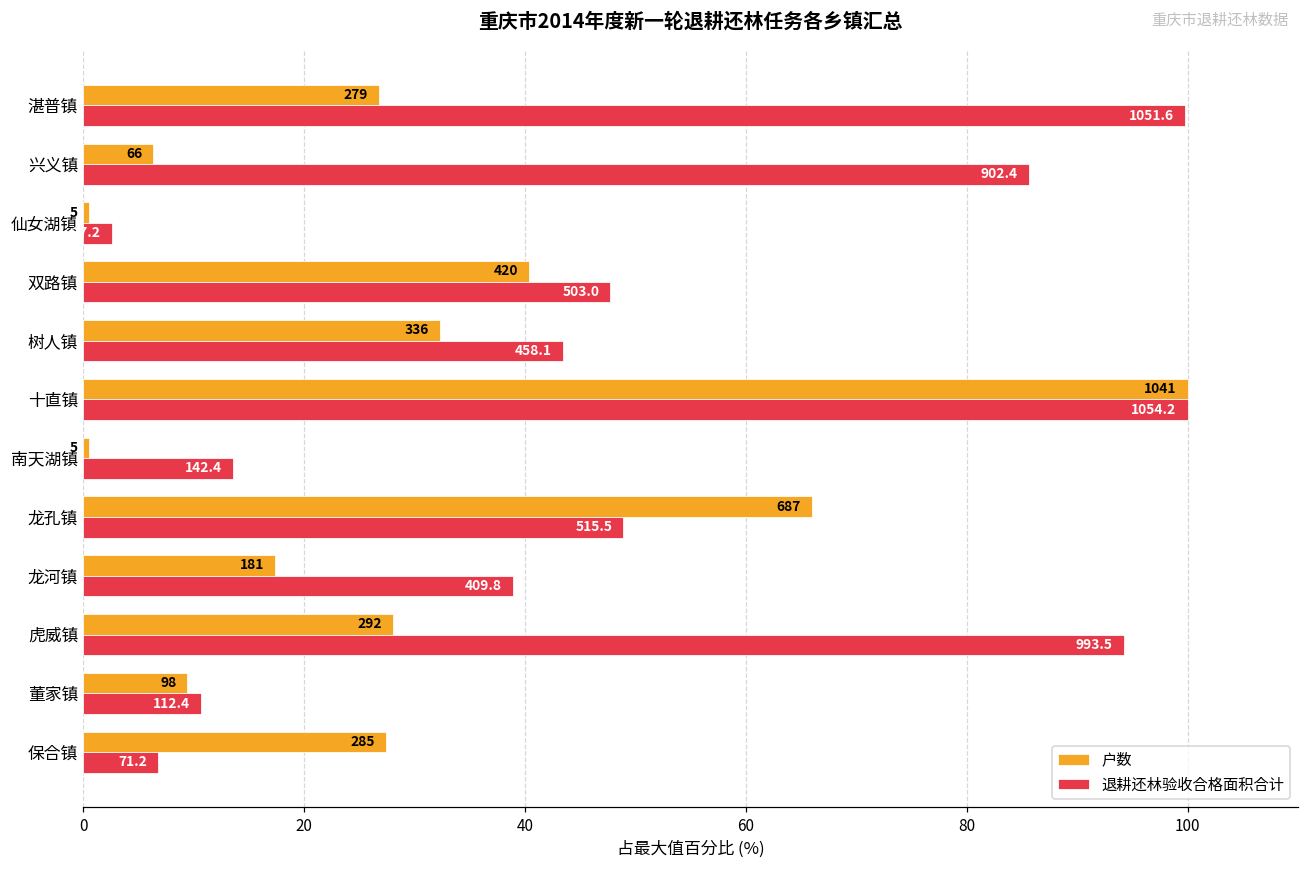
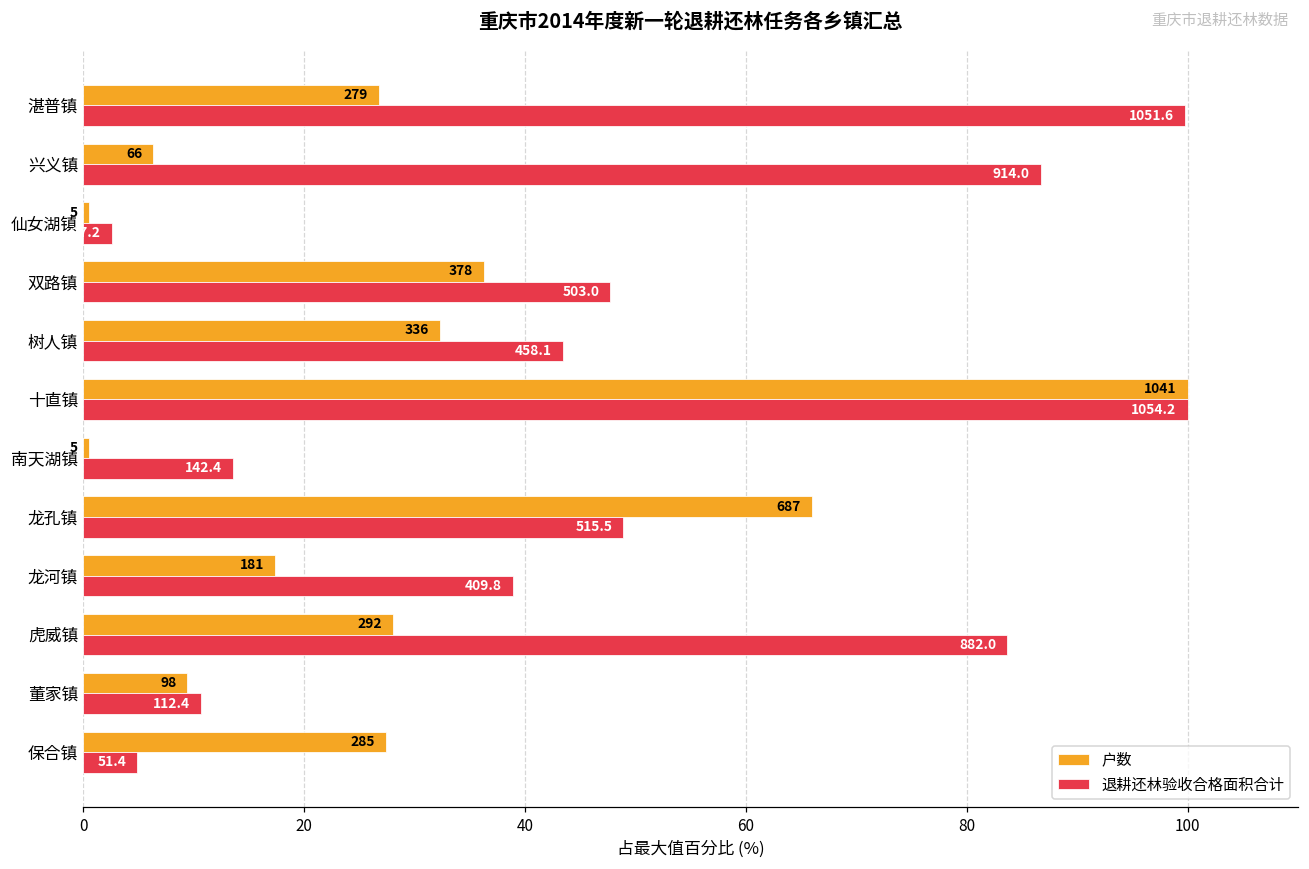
退耕还林验收合格面积合计, 兴义镇: 902.4 -> 914.0
户数, 双路镇: 420 -> 378
退耕还林验收合格面积合计, 虎威镇: 993.5 -> 882.0
退耕还林验收合格面积合计, 保合镇: 71.2 -> 51.4
